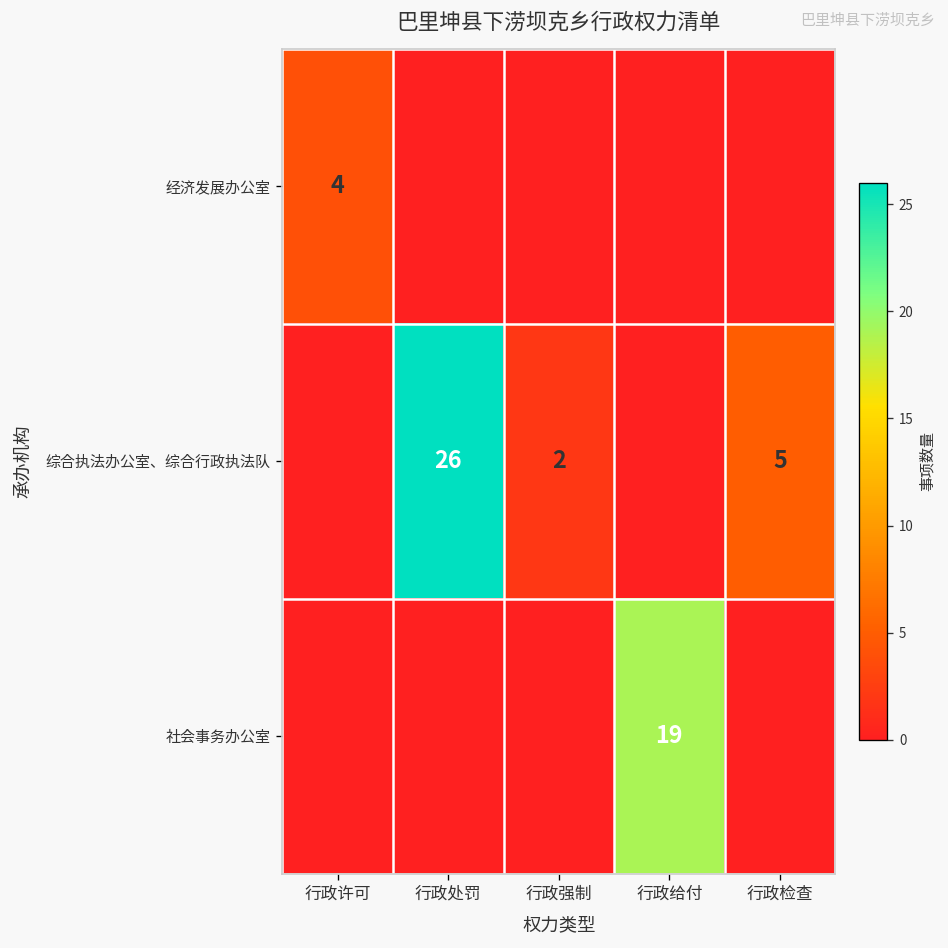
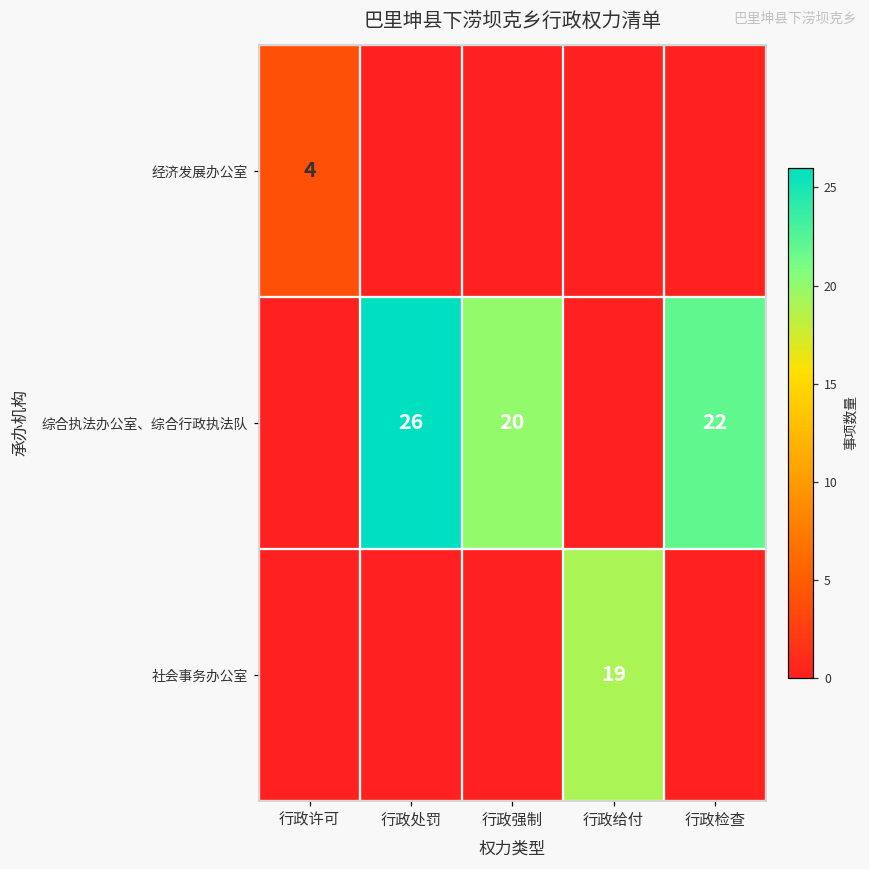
综合执法办公室、综合行政执法队, 行政强制: 2 -> 20
综合执法办公室、综合行政执法队, 行政检查: 5 -> 22
